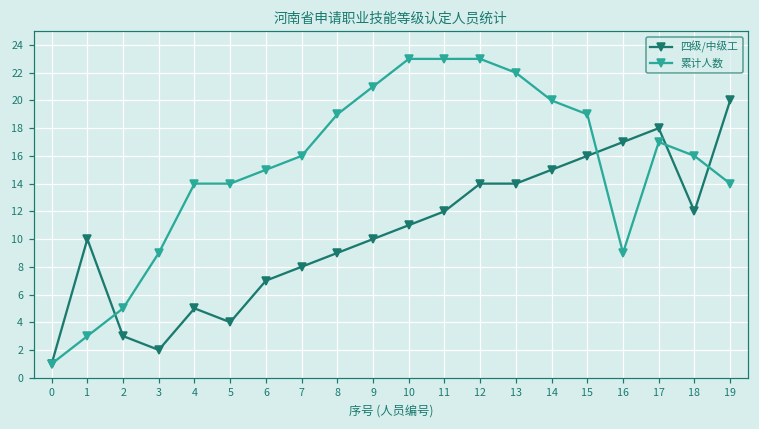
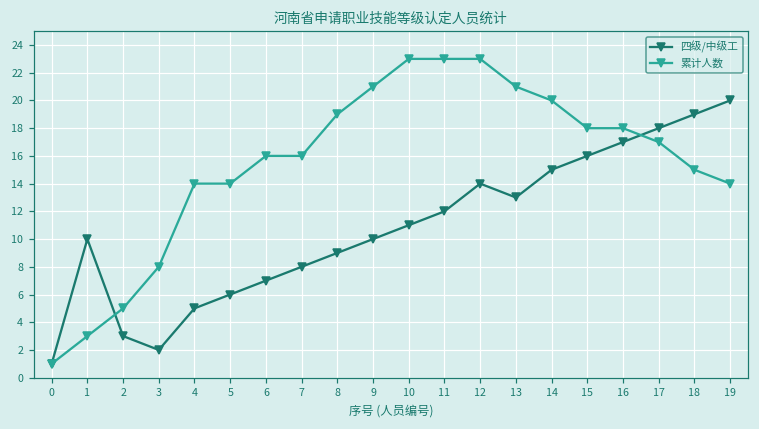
累计人数, 3: 9 -> 8
四级/中级工, 5: 4 -> 6
累计人数, 6: 15 -> 16
四级/中级工, 13: 14 -> 13
累计人数, 13: 22 -> 21
累计人数, 15: 19 -> 18
累计人数, 16: 9 -> 18
四级/中级工, 18: 12 -> 19
累计人数, 18: 16 -> 15
